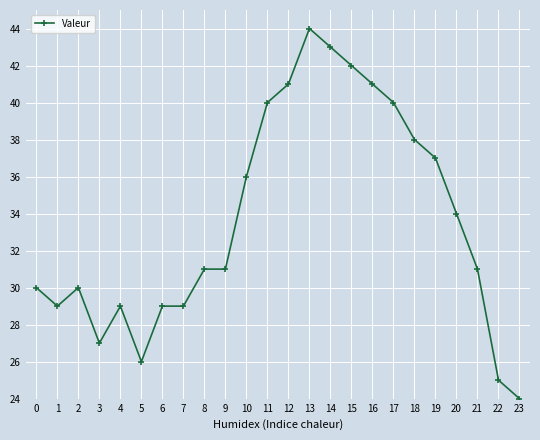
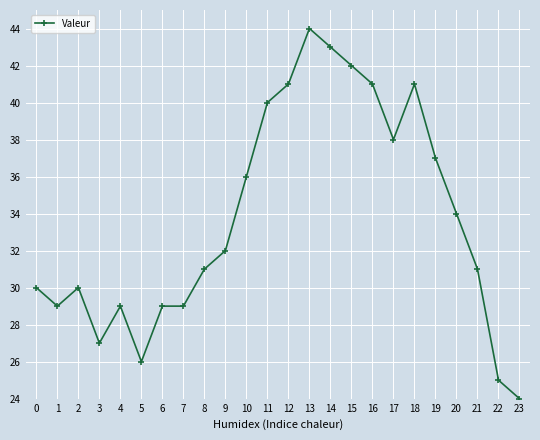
9: 31 -> 32
17: 40 -> 38
18: 38 -> 41
